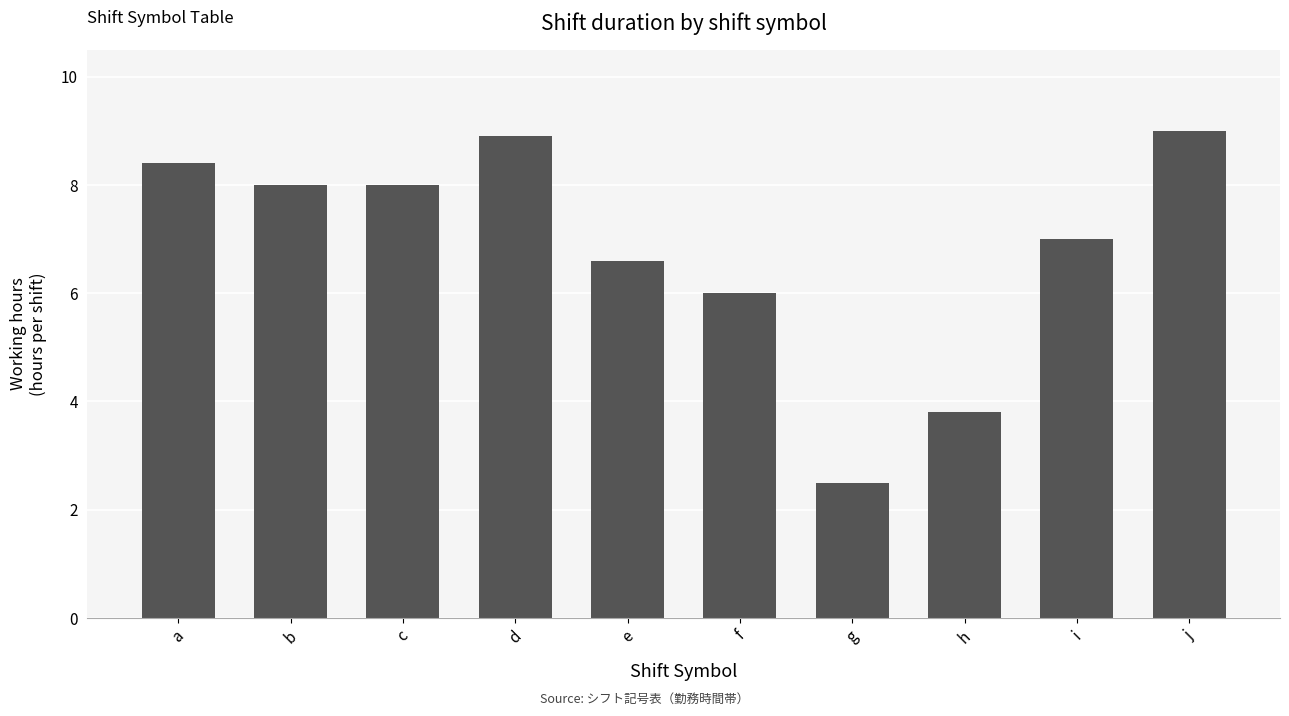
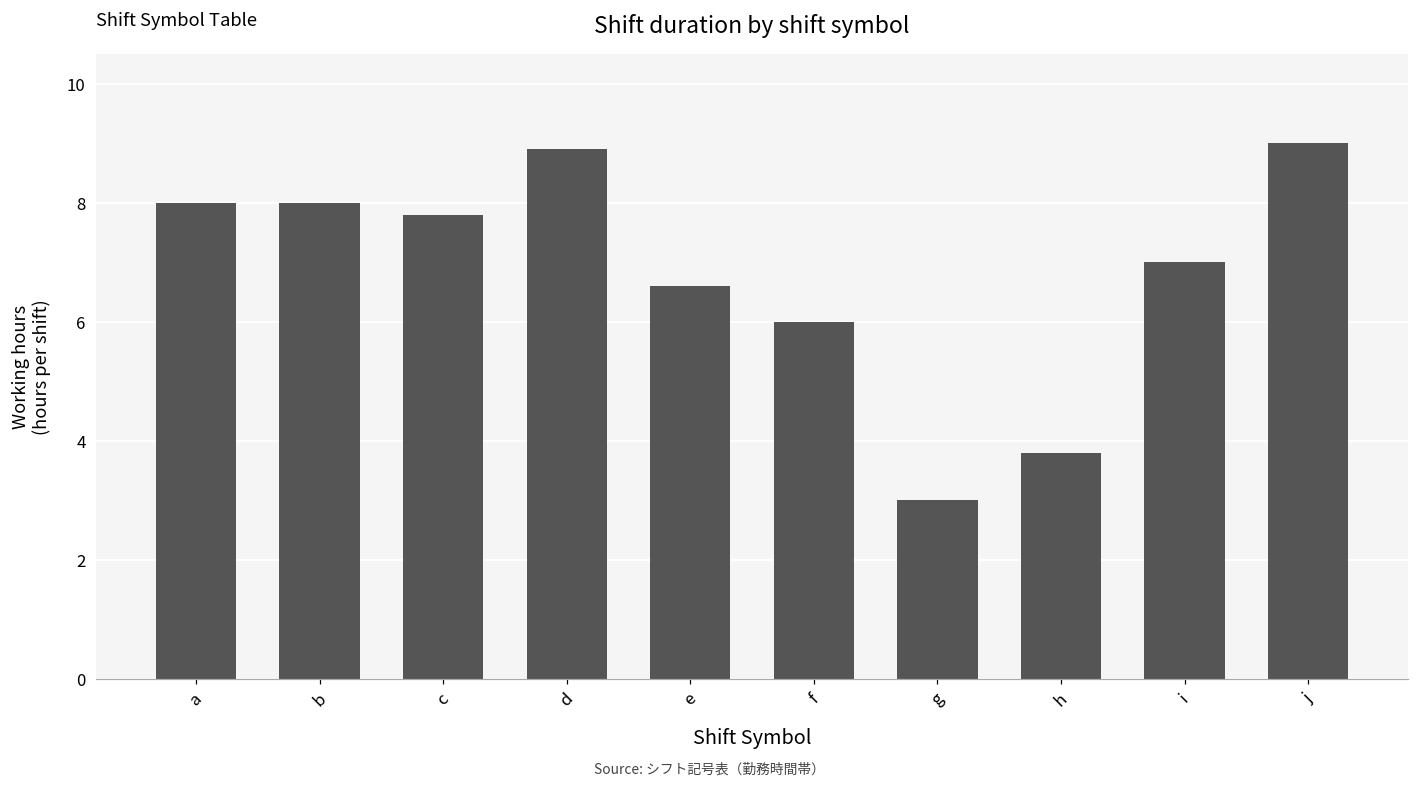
a: 8.4 -> 8.0
c: 8.0 -> 7.8
g: 2.5 -> 3.0
